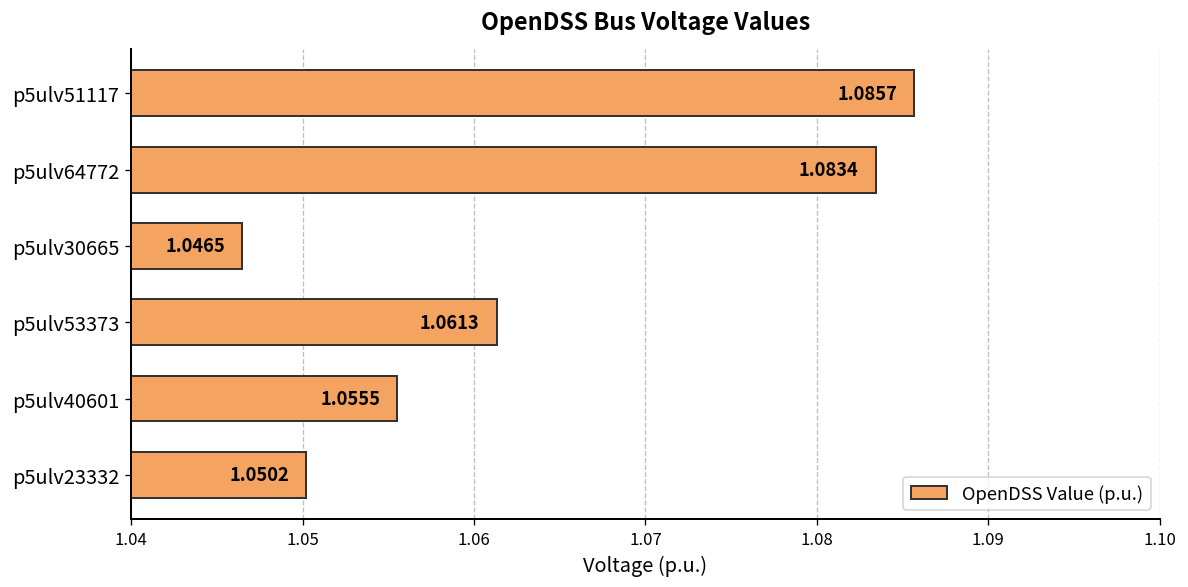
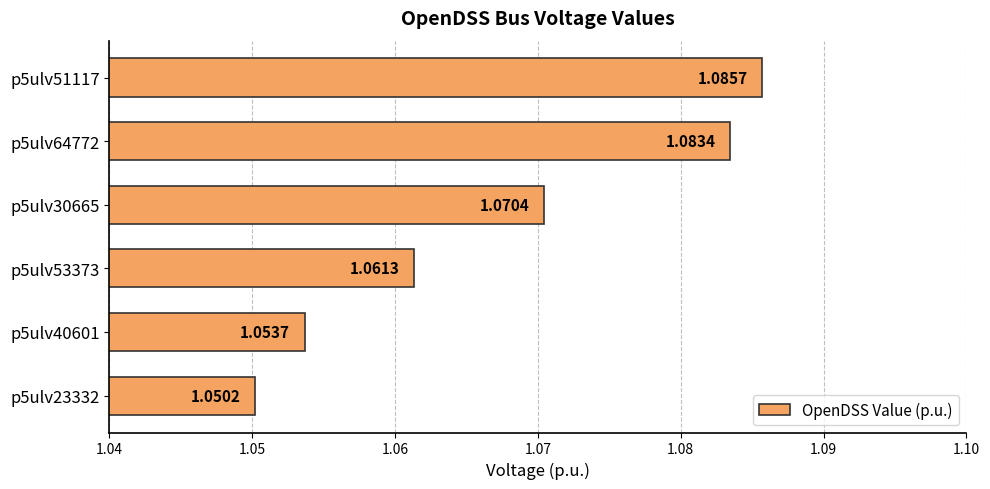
p5ulv30665: 1.0465 -> 1.0704
p5ulv40601: 1.0555 -> 1.0537
